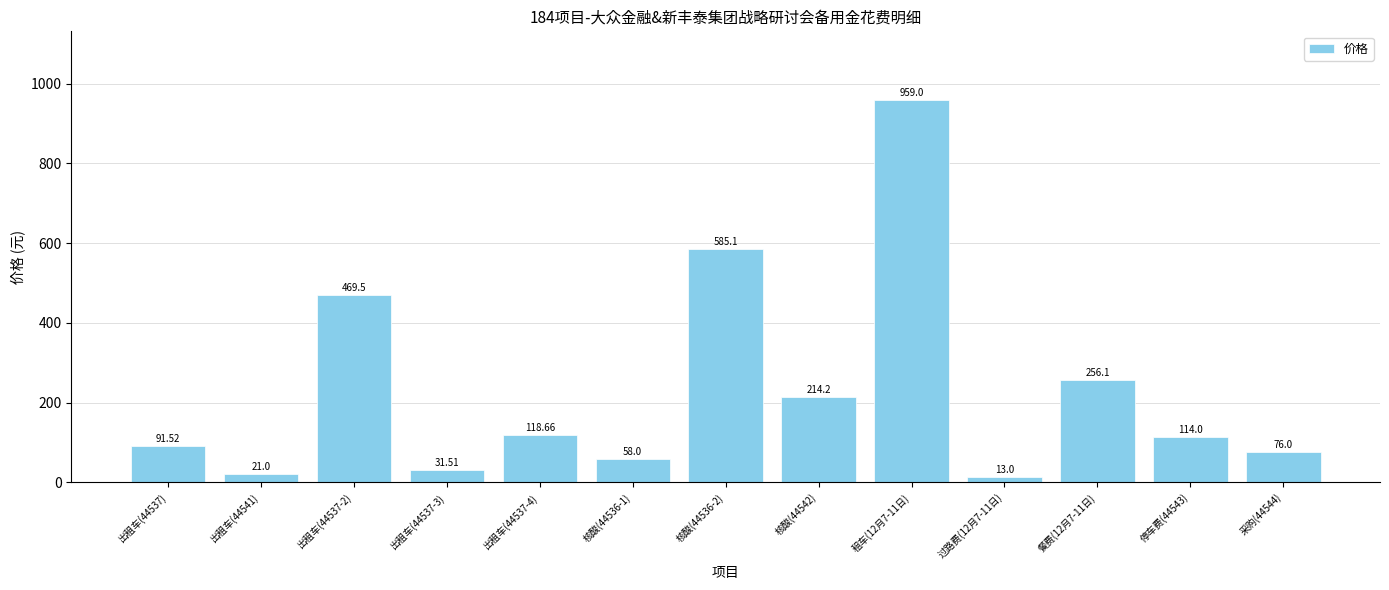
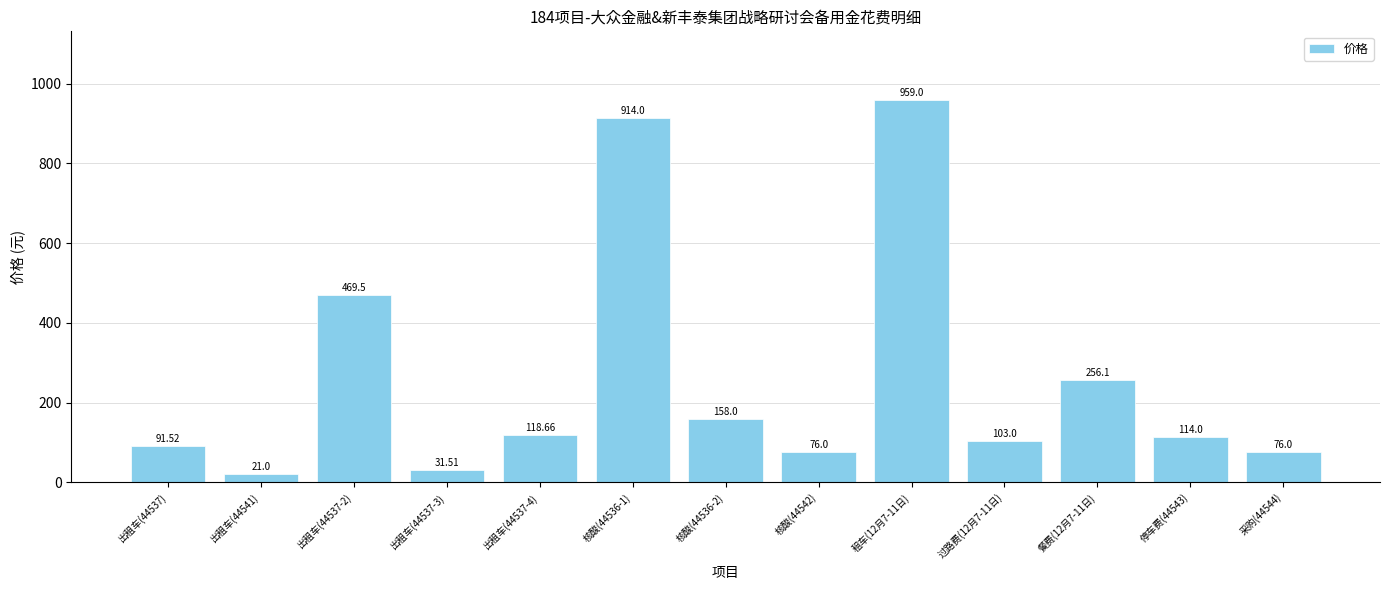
核酸(44536-1): 58.0 -> 914.0
核酸(44536-2): 585.1 -> 158.0
核酸(44542): 214.2 -> 76.0
过路费(12月7-11日): 13.0 -> 103.0
